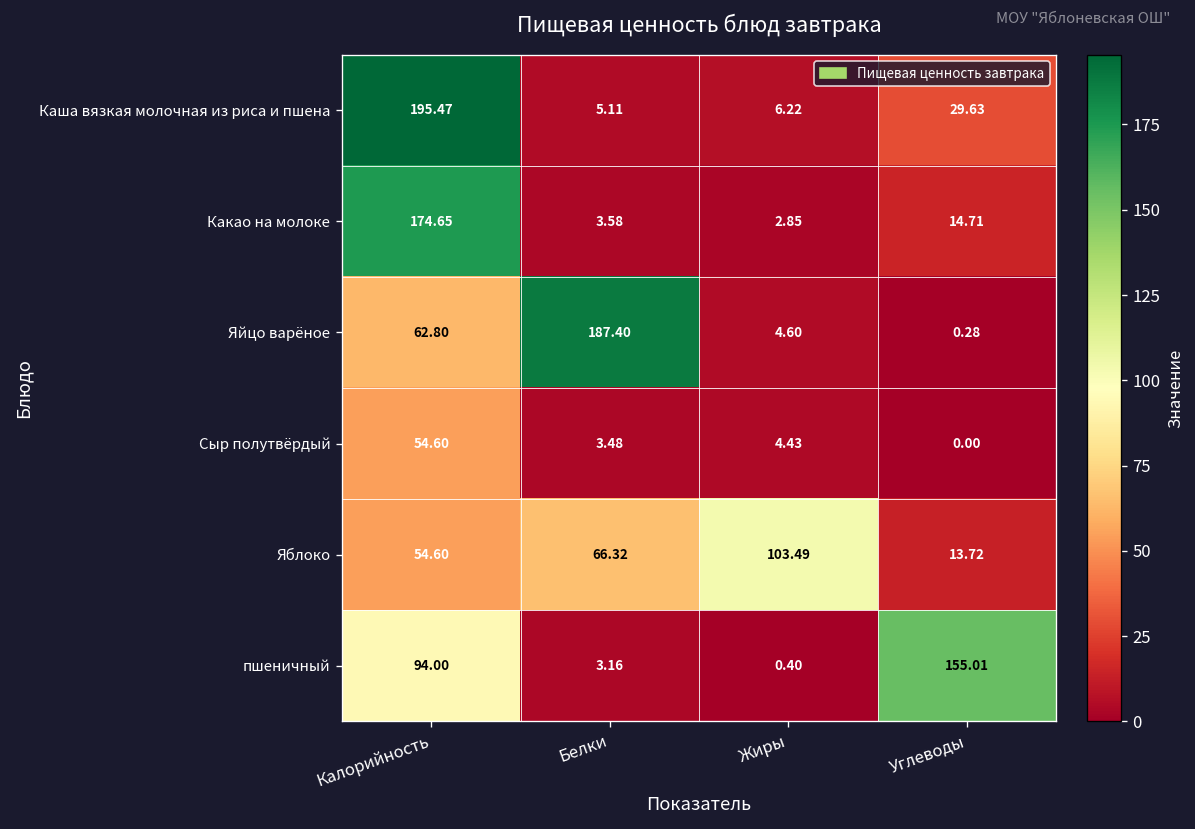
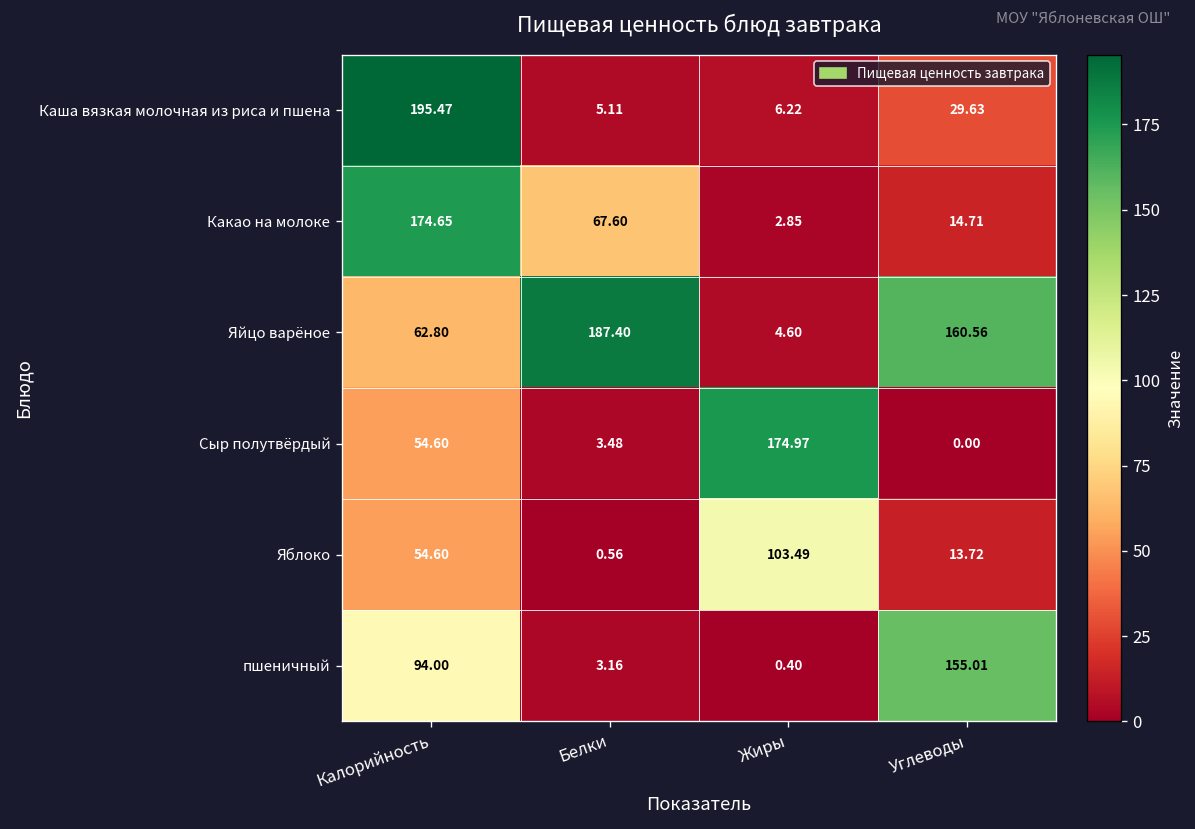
Какао на молоке, Белки: 3.58 -> 67.60
Яйцо варёное, Углеводы: 0.28 -> 160.56
Сыр полутвёрдый, Жиры: 4.43 -> 174.97
Яблоко, Белки: 66.32 -> 0.56
